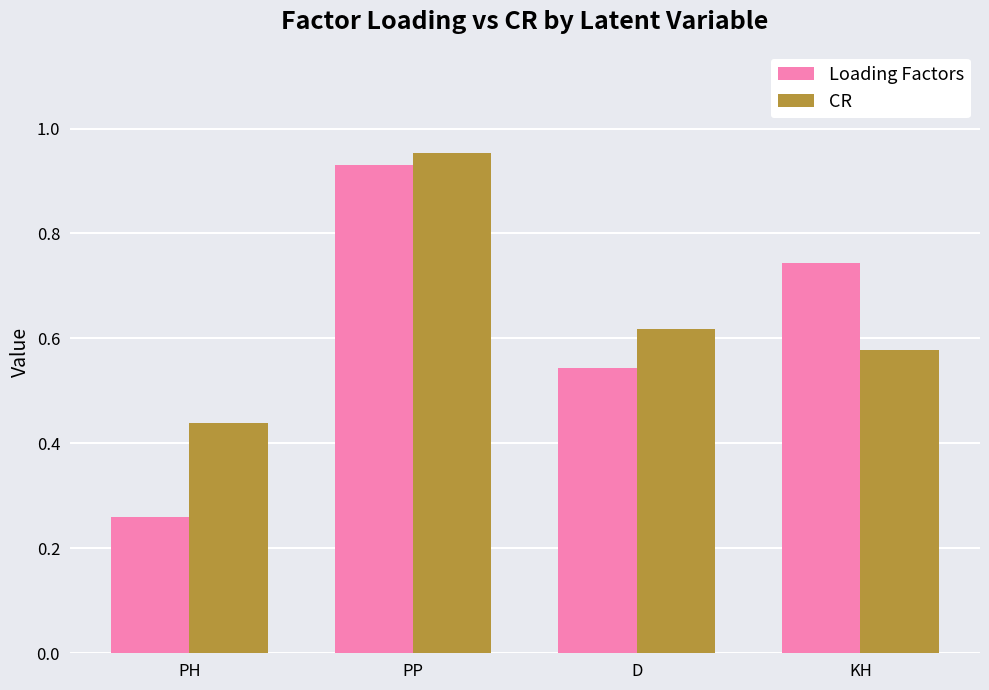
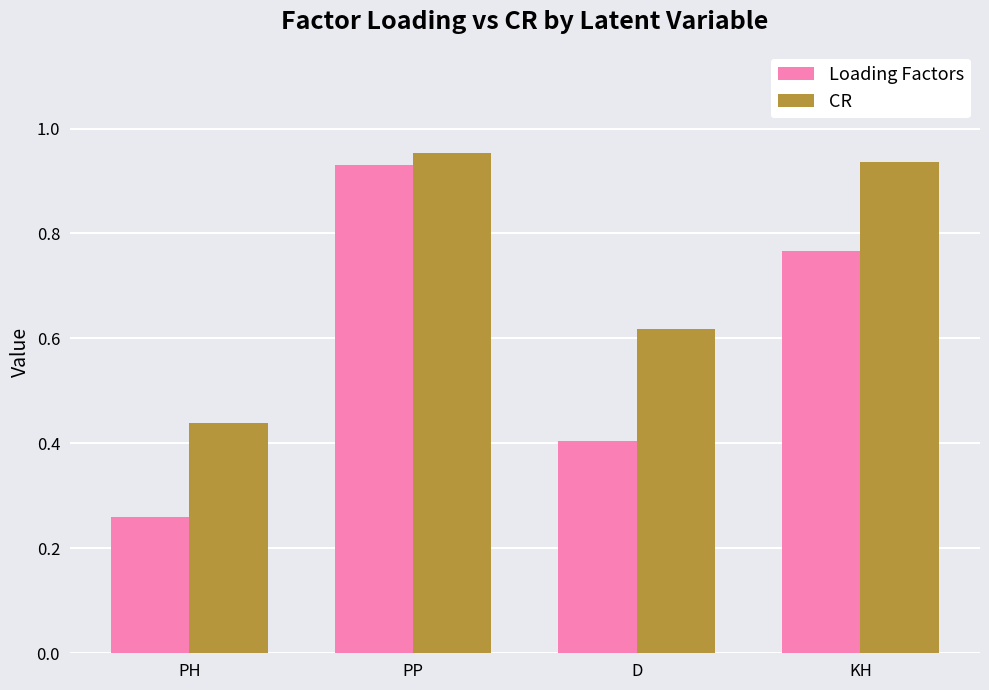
Loading Factors, D: 0.54 -> 0.41
Loading Factors, KH: 0.74 -> 0.77
CR, KH: 0.58 -> 0.94
